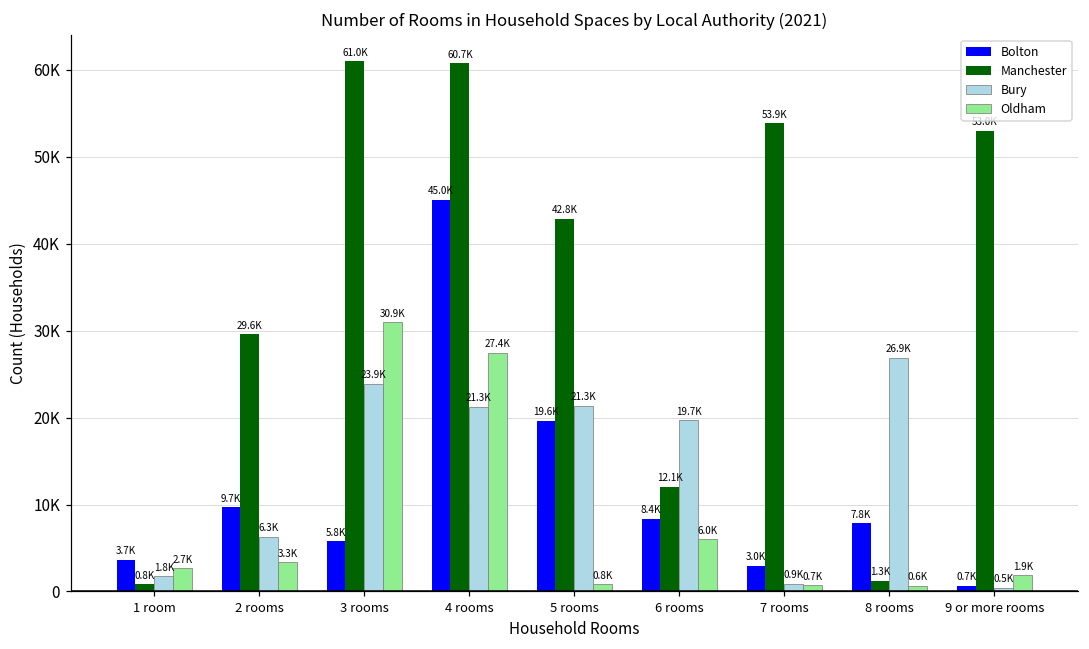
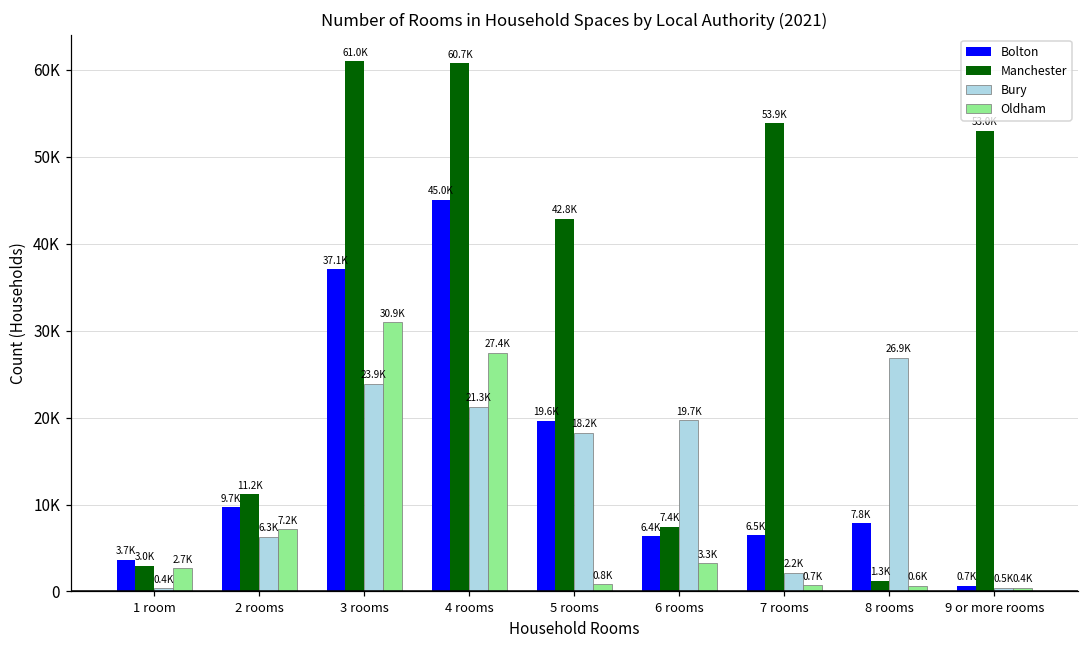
Manchester, 1 room: 0.8K -> 3.0K
Bury, 1 room: 1.8K -> 0.4K
Manchester, 2 rooms: 29.6K -> 11.2K
Oldham, 2 rooms: 3.3K -> 7.2K
Bolton, 3 rooms: 5.8K -> 37.1K
Bury, 5 rooms: 21.3K -> 18.2K
Bolton, 6 rooms: 8.4K -> 6.4K
Manchester, 6 rooms: 12.1K -> 7.4K
Oldham, 6 rooms: 6.0K -> 3.3K
Bolton, 7 rooms: 3.0K -> 6.5K
Bury, 7 rooms: 0.9K -> 2.2K
Oldham, 9 or more rooms: 1.9K -> 0.4K
